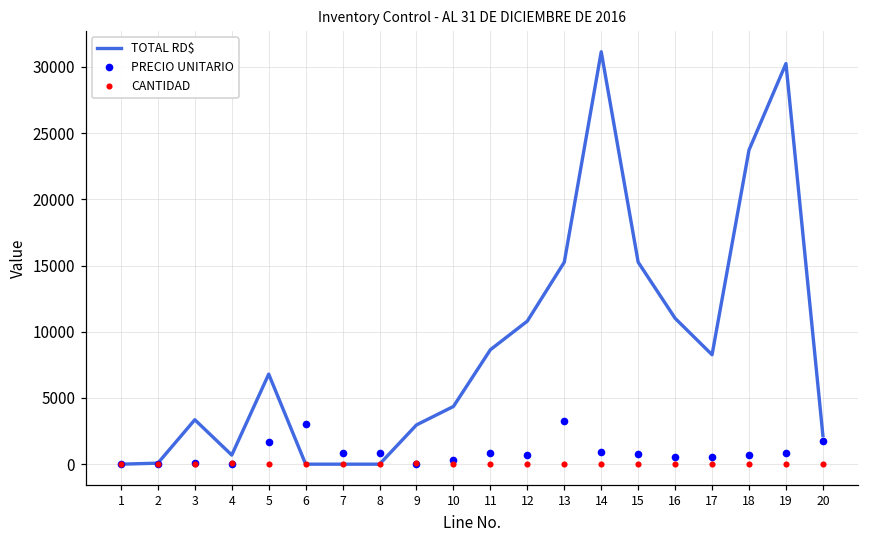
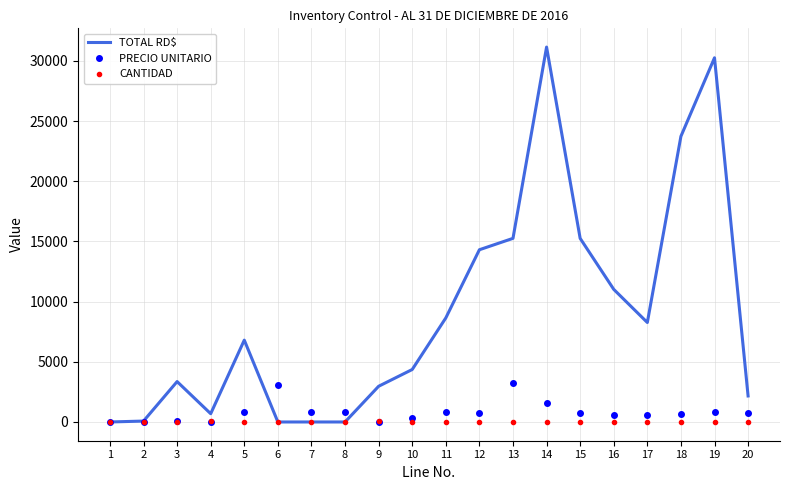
PRECIO UNITARIO, 5: 1600 -> 900
TOTAL RD$, 12: 10800 -> 14300
PRECIO UNITARIO, 14: 900 -> 1600
PRECIO UNITARIO, 20: 1800 -> 700
